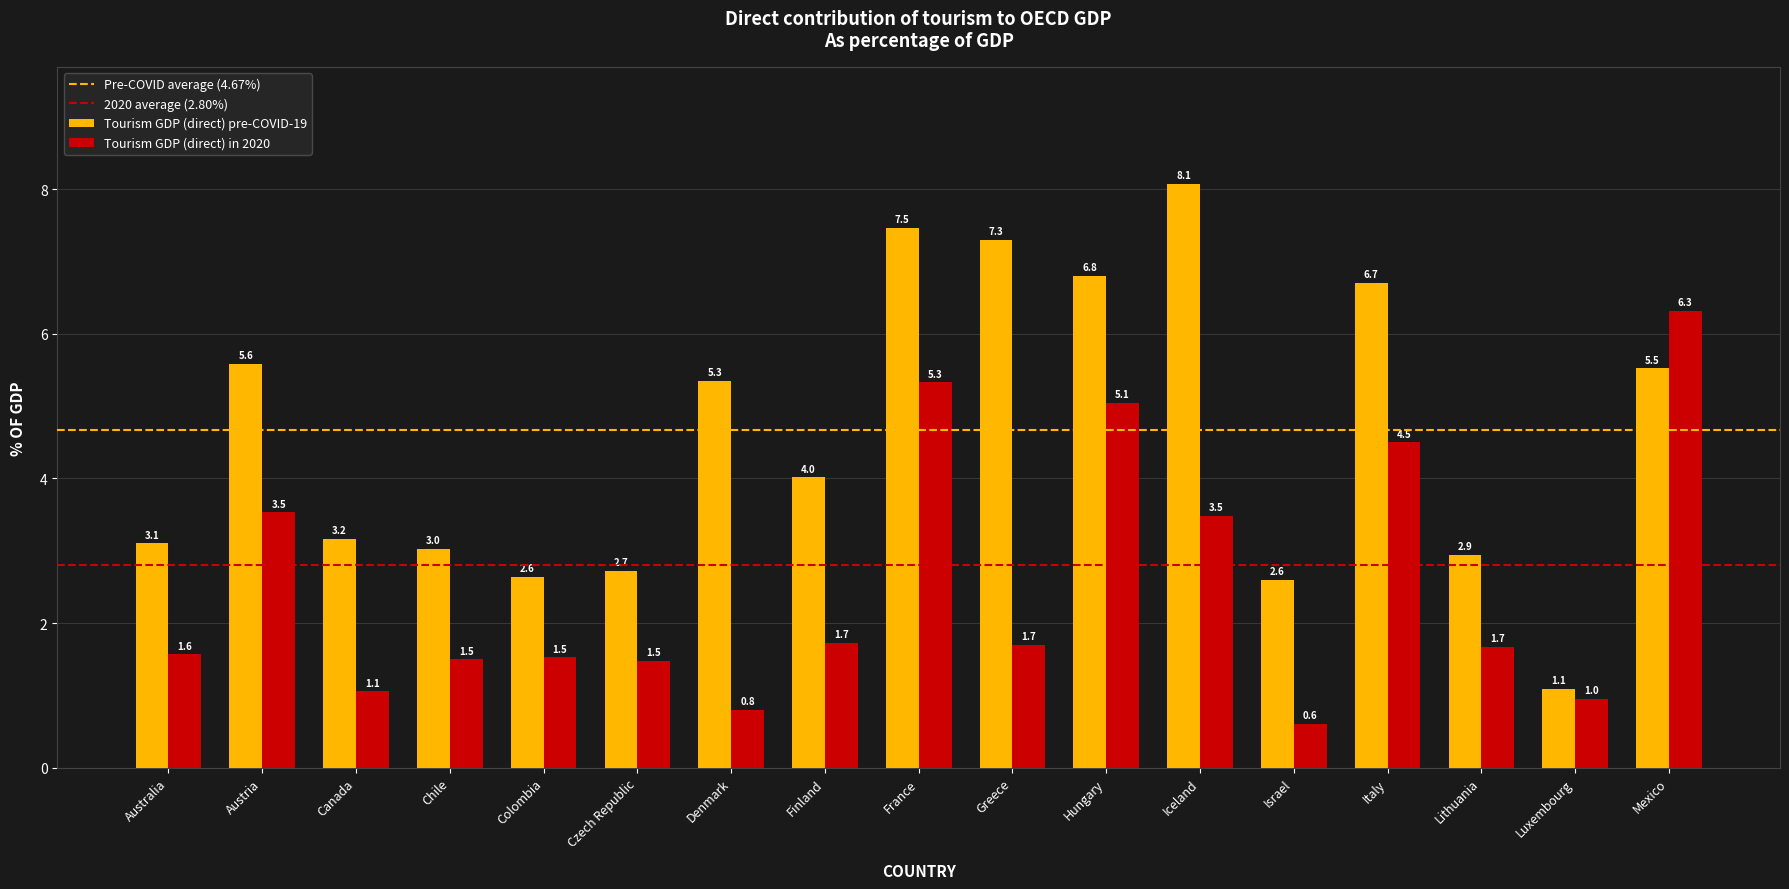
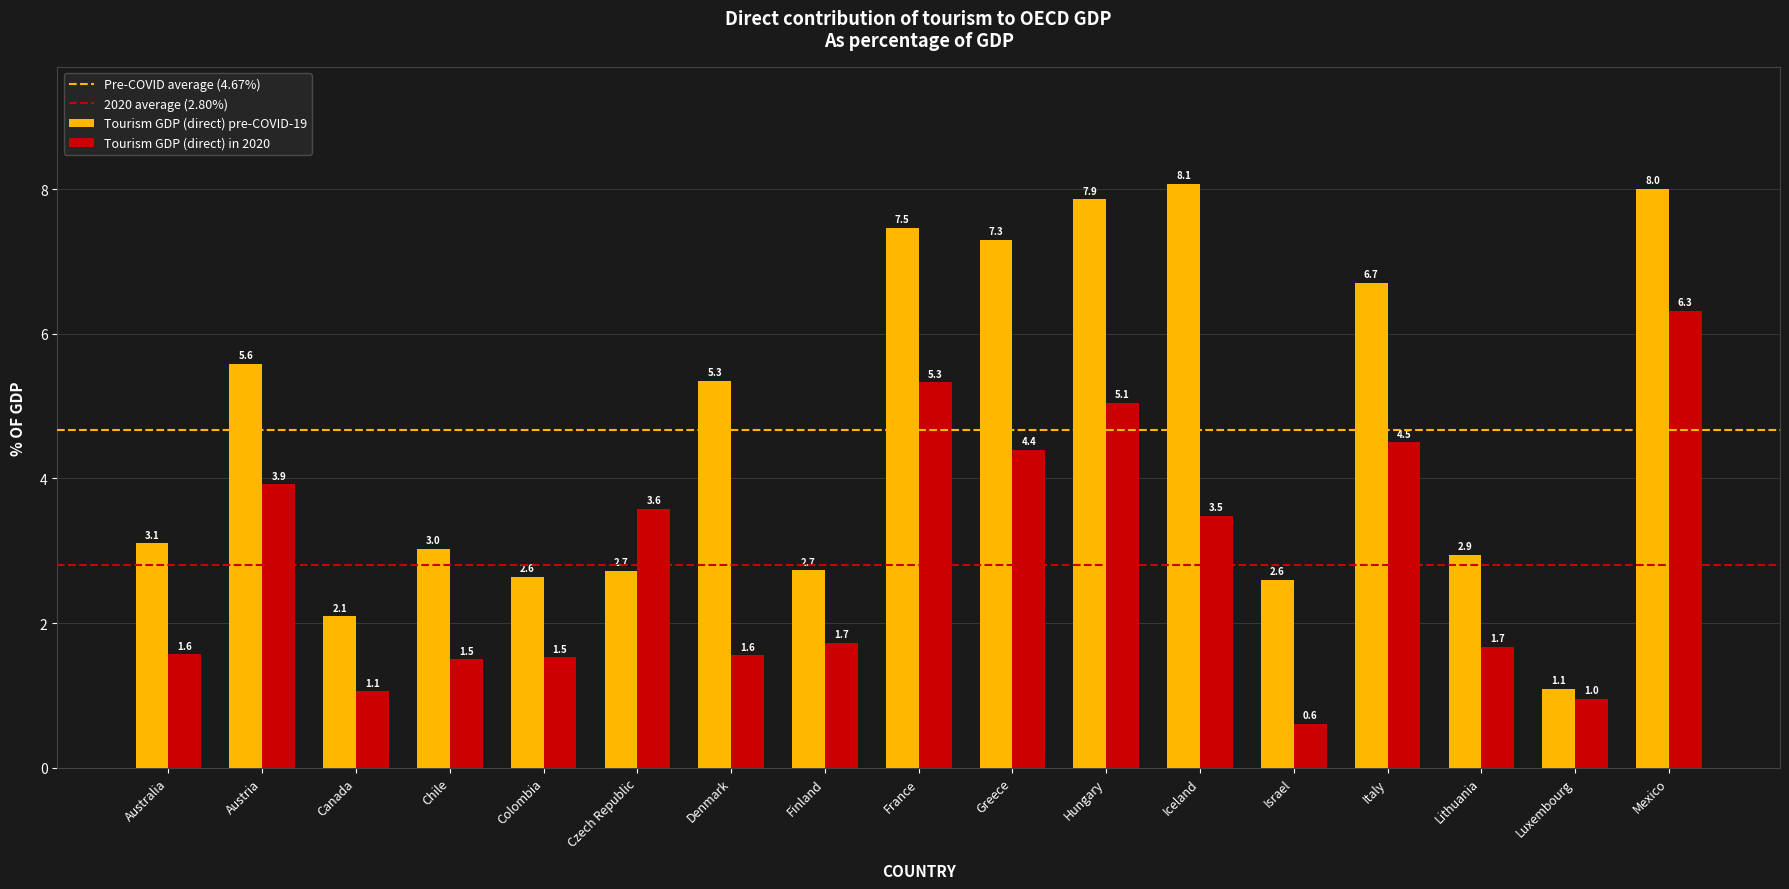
Tourism GDP (direct) in 2020, Austria: 3.5 -> 3.9
Tourism GDP (direct) pre-COVID-19, Canada: 3.2 -> 2.1
Tourism GDP (direct) in 2020, Czech Republic: 1.5 -> 3.6
Tourism GDP (direct) in 2020, Denmark: 0.8 -> 1.6
Tourism GDP (direct) pre-COVID-19, Finland: 4.0 -> 2.7
Tourism GDP (direct) in 2020, Greece: 1.7 -> 4.4
Tourism GDP (direct) pre-COVID-19, Hungary: 6.8 -> 7.9
Tourism GDP (direct) pre-COVID-19, Mexico: 5.5 -> 8.0
